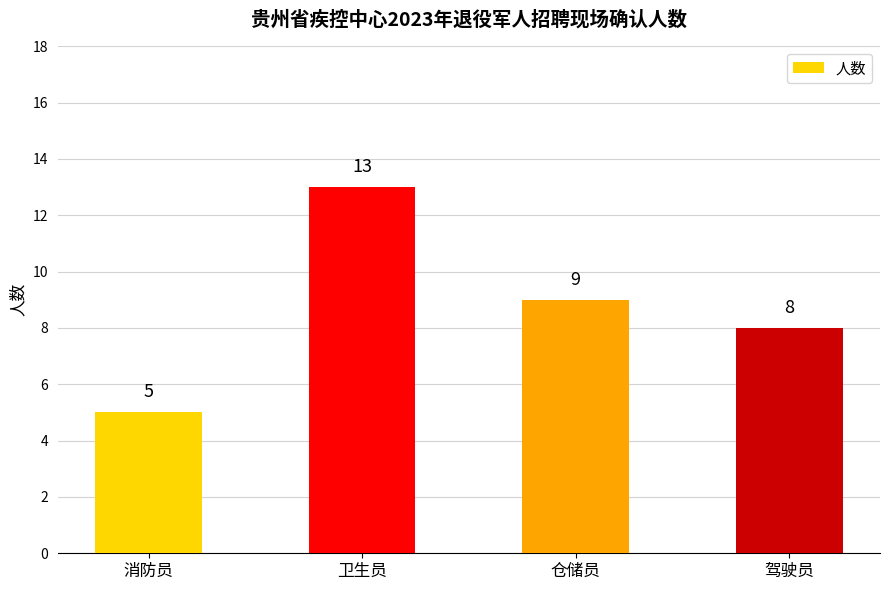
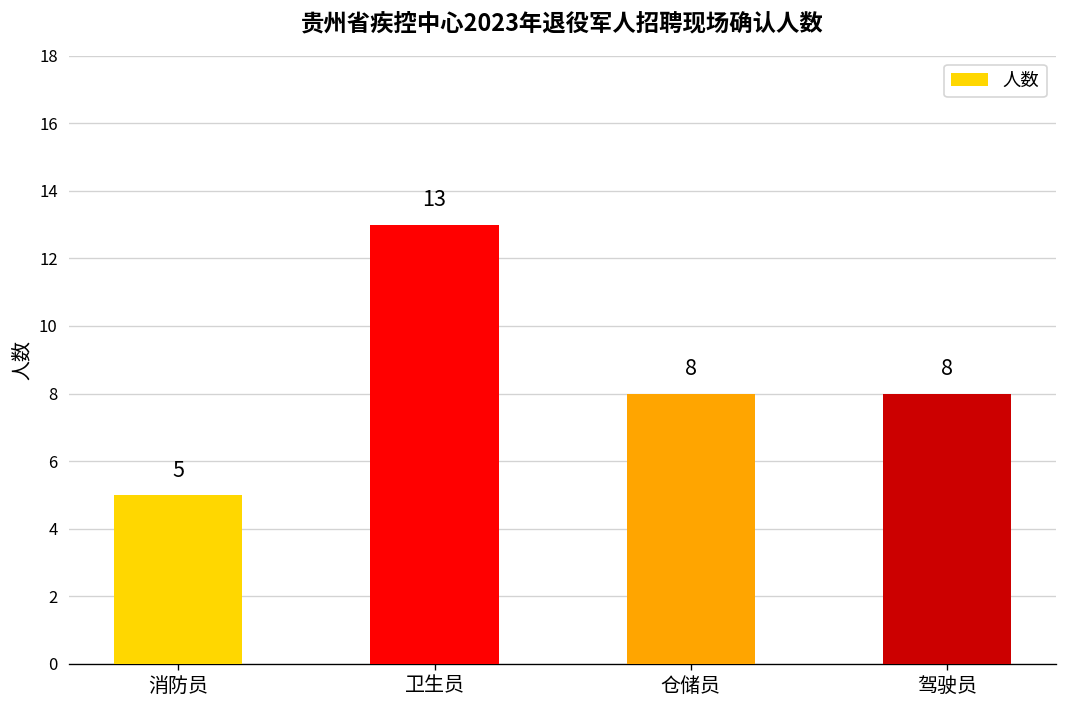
仓储员: 9 -> 8
